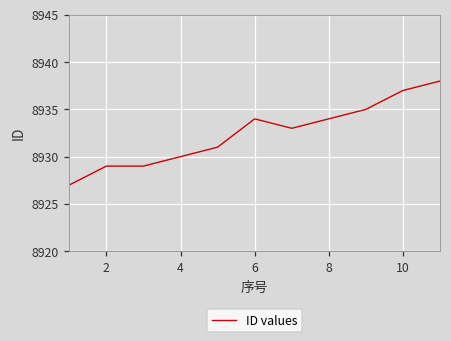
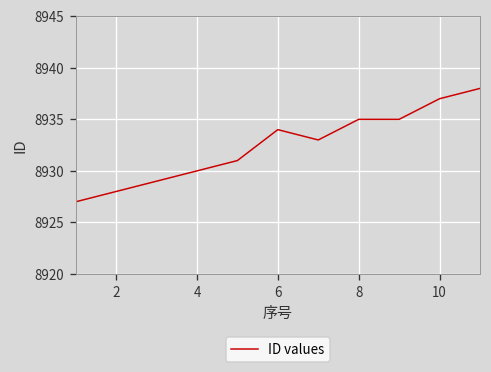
2: 8929 -> 8928
8: 8934 -> 8935
